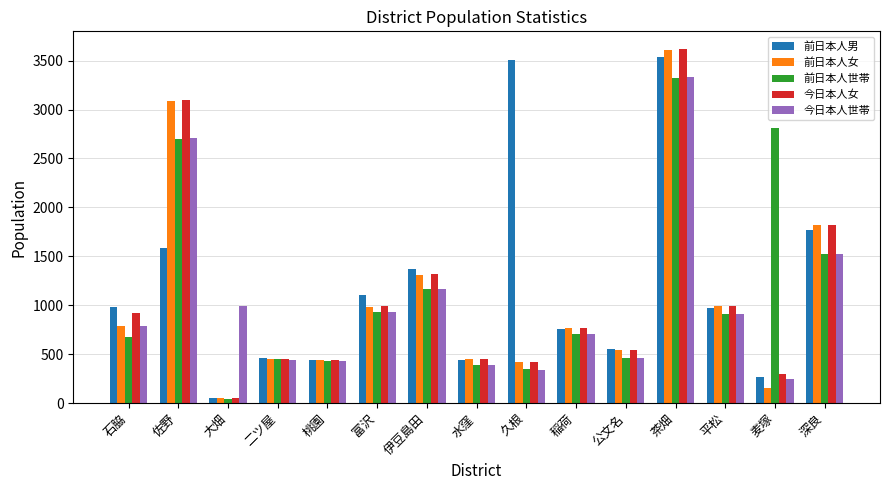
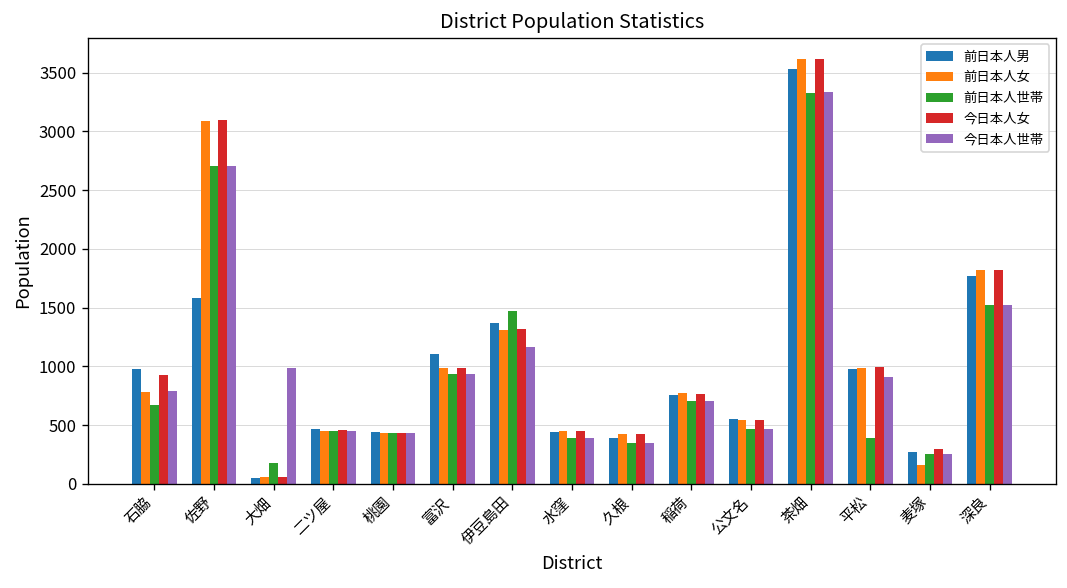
前日本人世帯, 大畑: 0 -> 200
前日本人世帯, 伊豆島田: 1200 -> 1500
前日本人男, 久根: 3500 -> 400
前日本人世帯, 平松: 900 -> 400
前日本人世帯, 麦塚: 2800 -> 300
